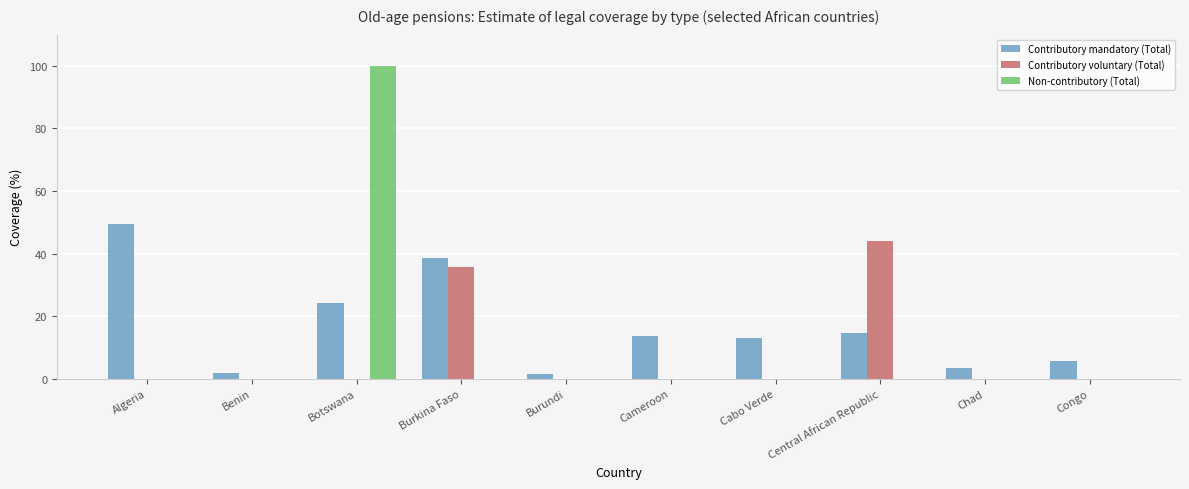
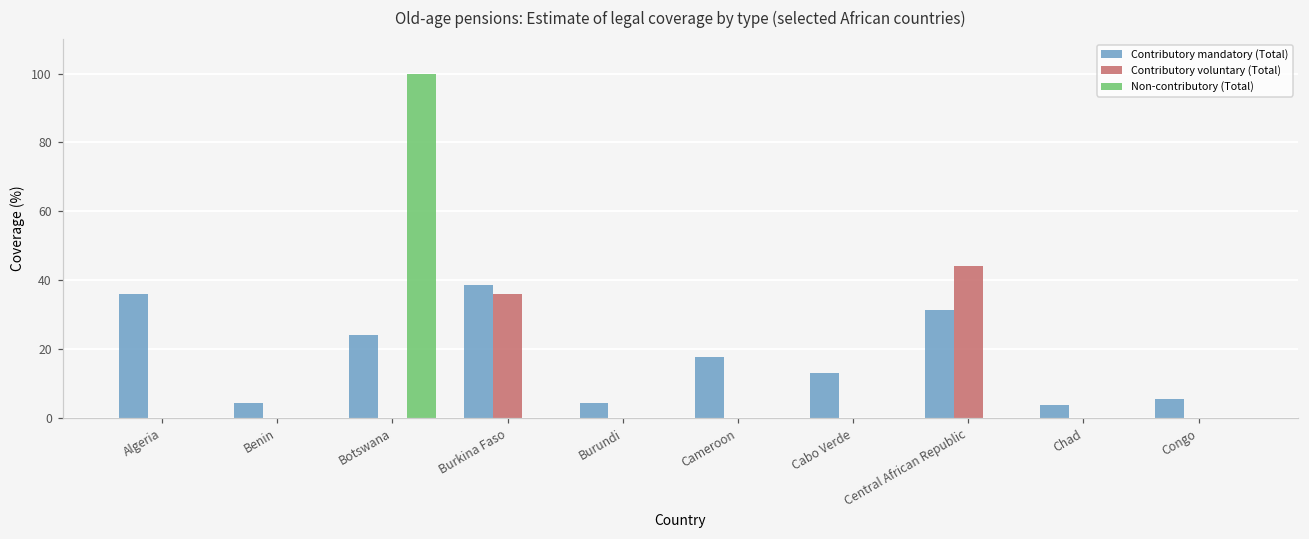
Contributory mandatory (Total), Algeria: 49 -> 36
Contributory mandatory (Total), Benin: 2 -> 4
Contributory mandatory (Total), Burundi: 1 -> 4
Contributory mandatory (Total), Cameroon: 14 -> 18
Contributory mandatory (Total), Central African Republic: 15 -> 31
